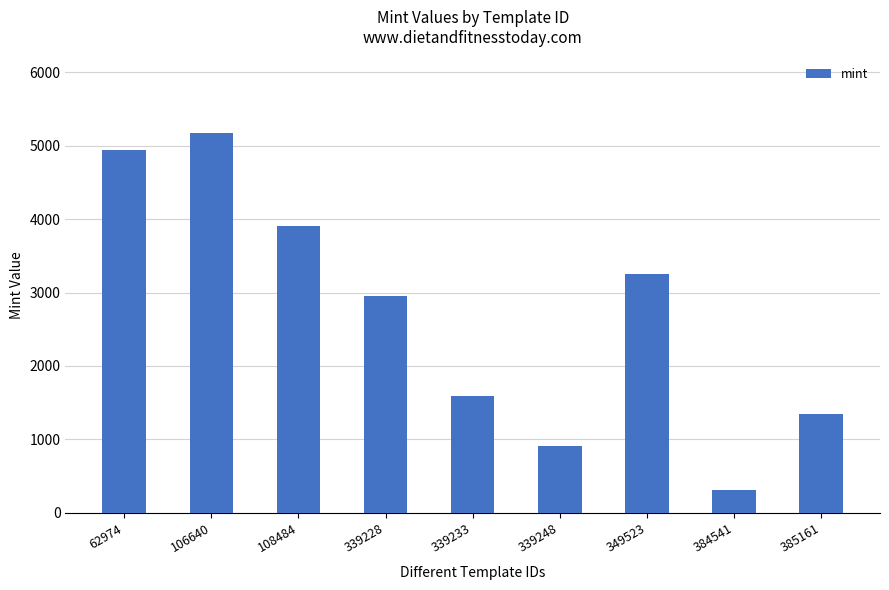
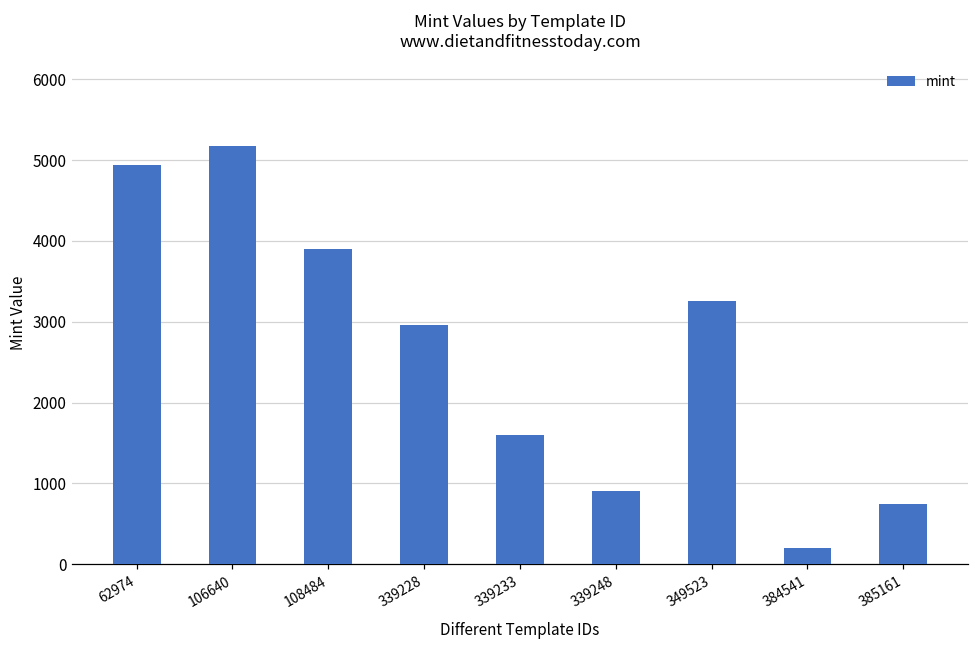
384541: 300 -> 200
385161: 1300 -> 700
